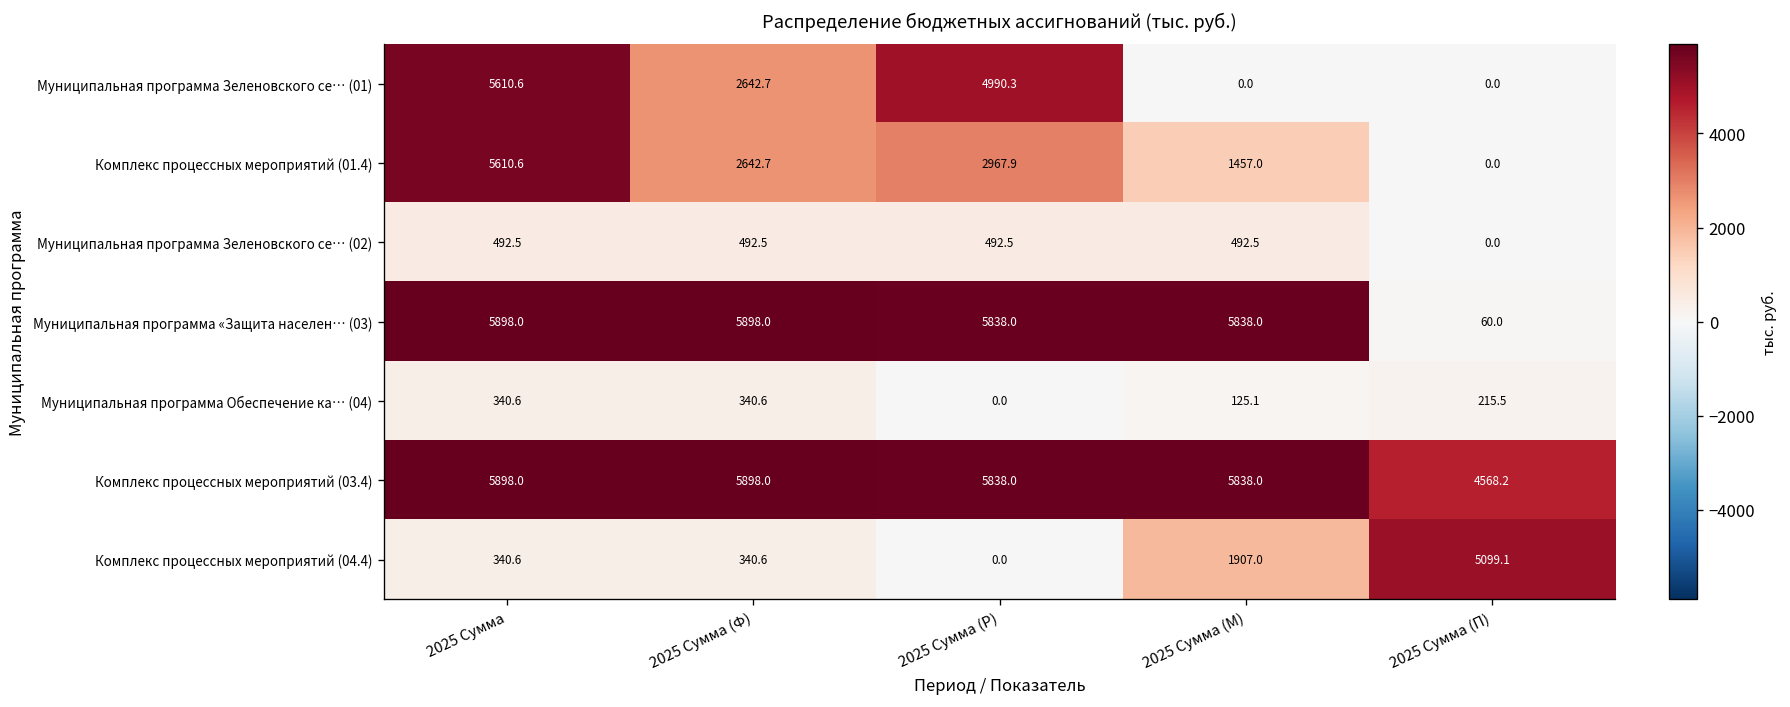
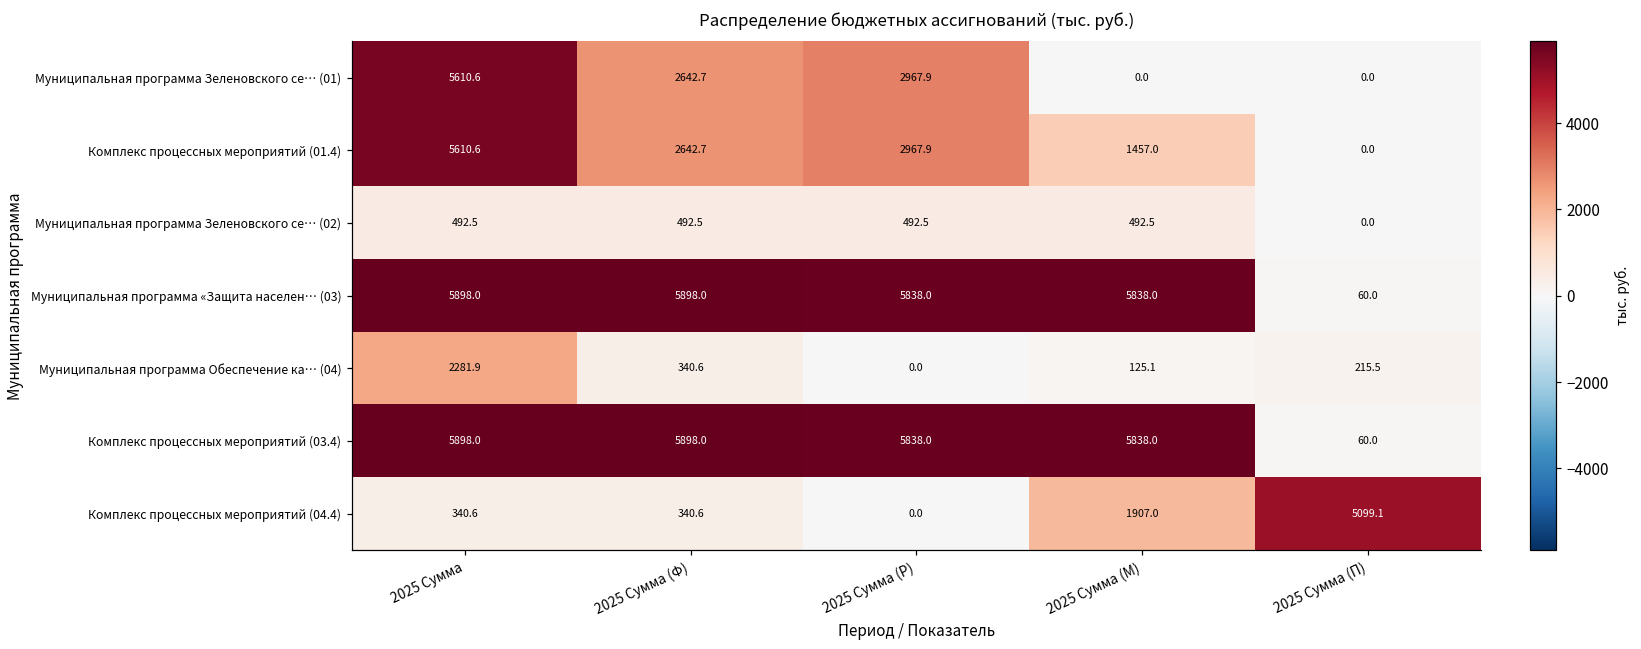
Муниципальная программа Зеленовского се… (01), 2025 Сумма (Р): 4990.3 -> 2967.9
Муниципальная программа Обеспечение ка… (04), 2025 Сумма: 340.6 -> 2281.9
Комплекс процессных мероприятий (03.4), 2025 Сумма (П): 4568.2 -> 60.0
